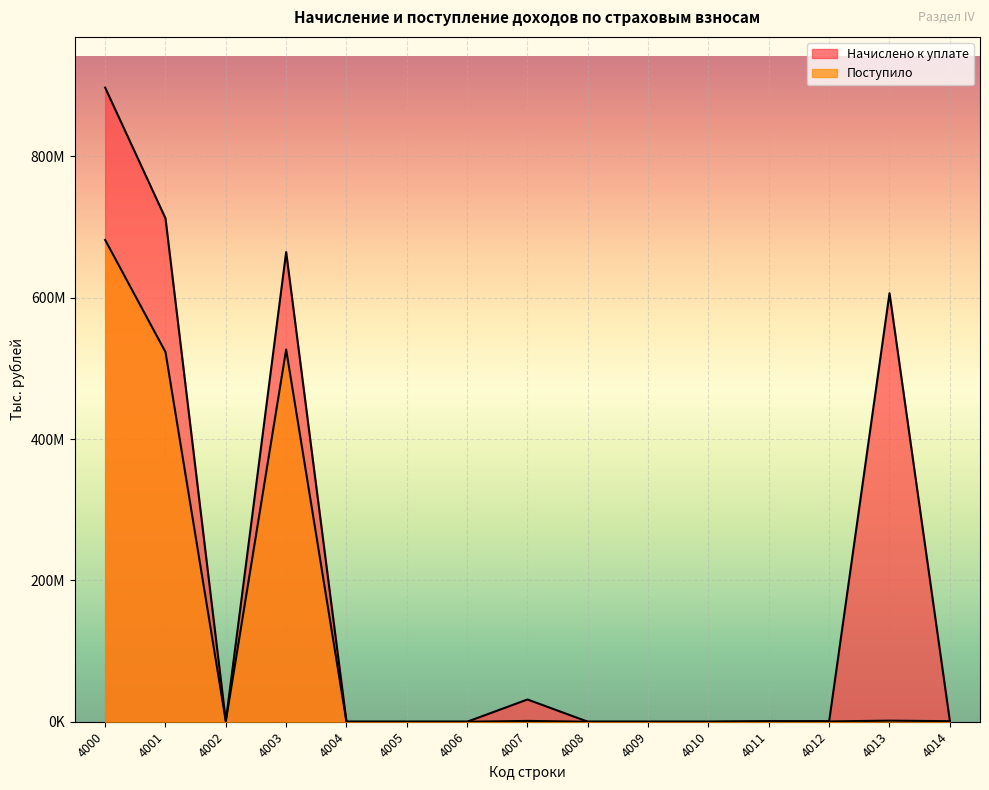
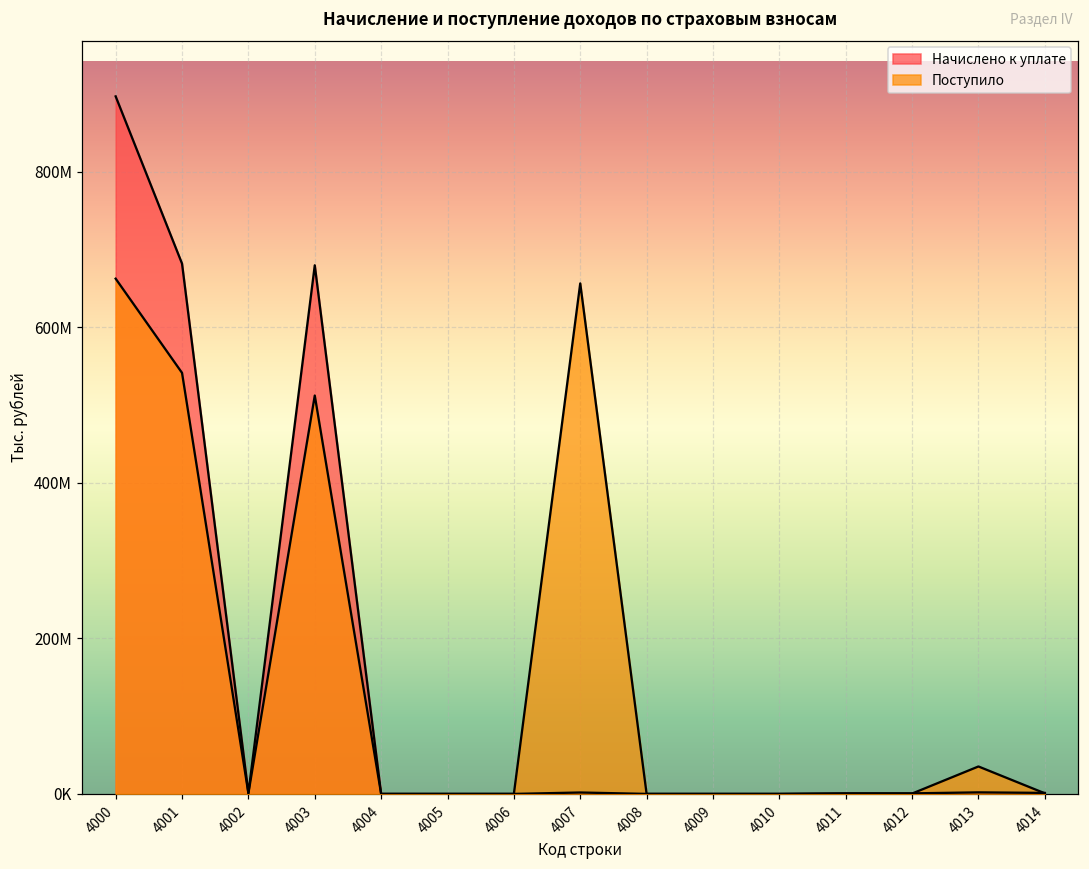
Поступило, 4000: 680000000 -> 660000000
Начислено к уплате, 4001: 710000000 -> 680000000
Поступило, 4001: 520000000 -> 540000000
Начислено к уплате, 4003: 660000000 -> 680000000
Поступило, 4003: 530000000 -> 510000000
Начислено к уплате, 4007: 30000000 -> 0
Поступило, 4007: 0 -> 660000000
Начислено к уплате, 4013: 610000000 -> 0
Поступило, 4013: 0 -> 40000000
